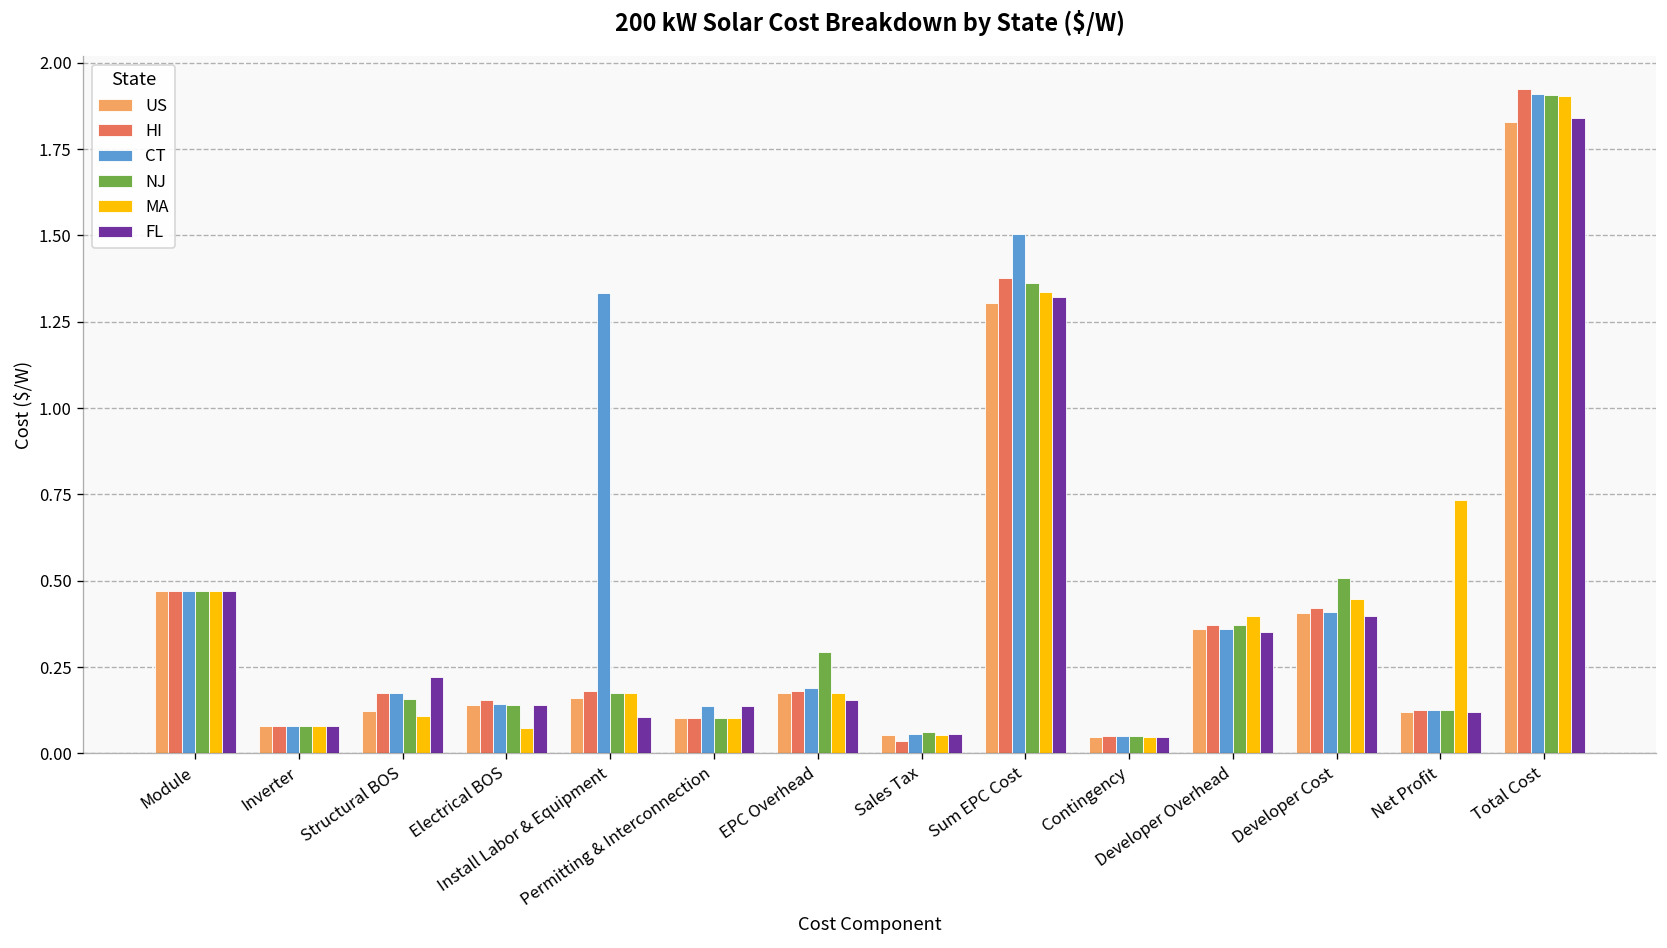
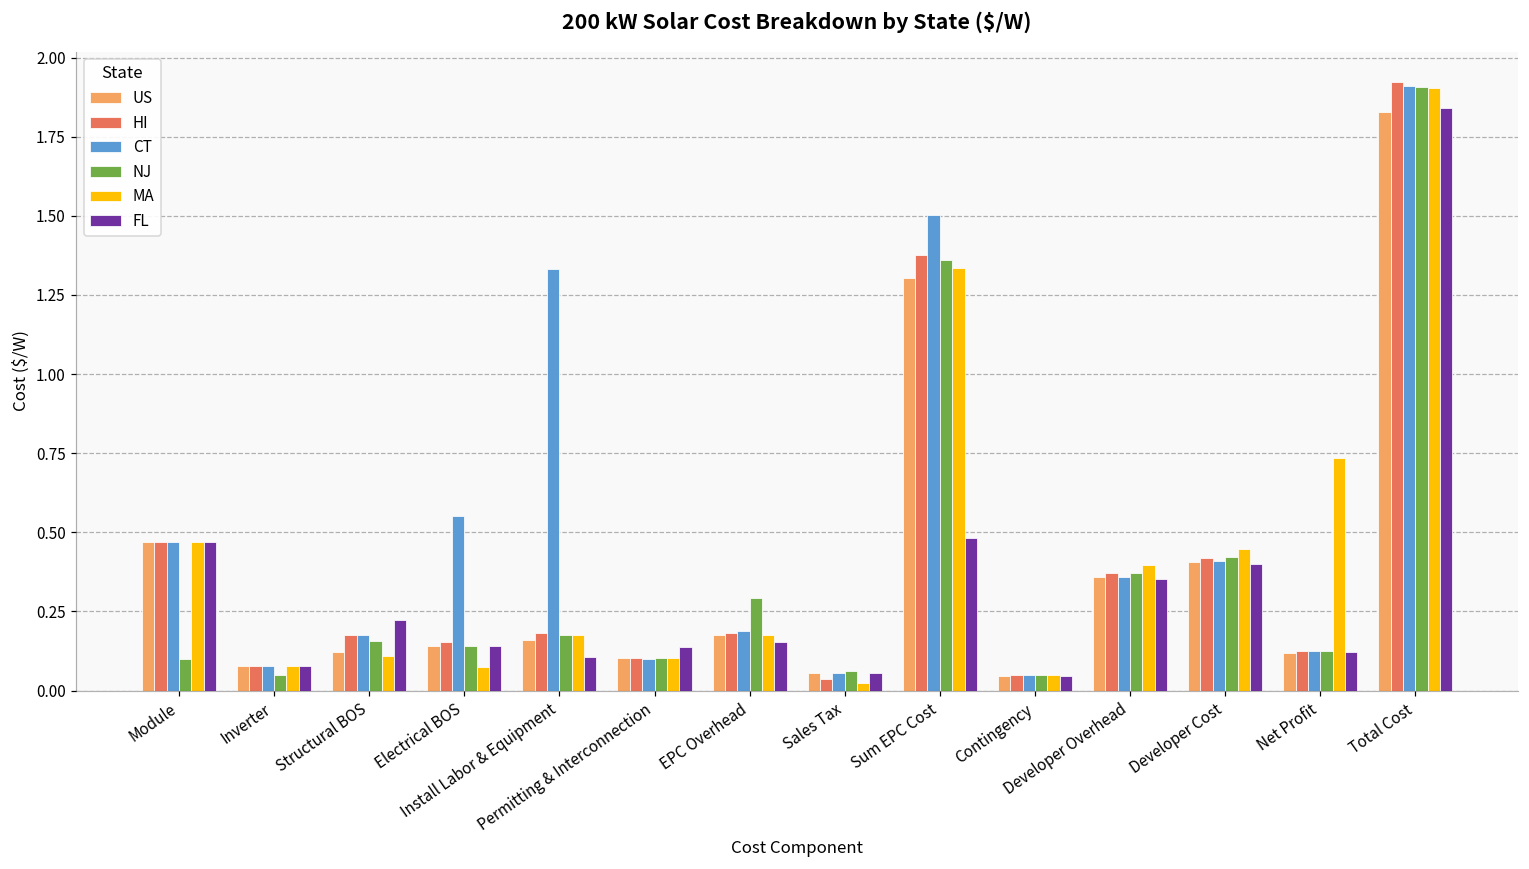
NJ, Module: 0.47 -> 0.10
NJ, Inverter: 0.08 -> 0.05
CT, Electrical BOS: 0.14 -> 0.55
CT, Permitting & Interconnection: 0.14 -> 0.10
MA, Sales Tax: 0.05 -> 0.02
FL, Sum EPC Cost: 1.32 -> 0.48
NJ, Developer Cost: 0.51 -> 0.42
